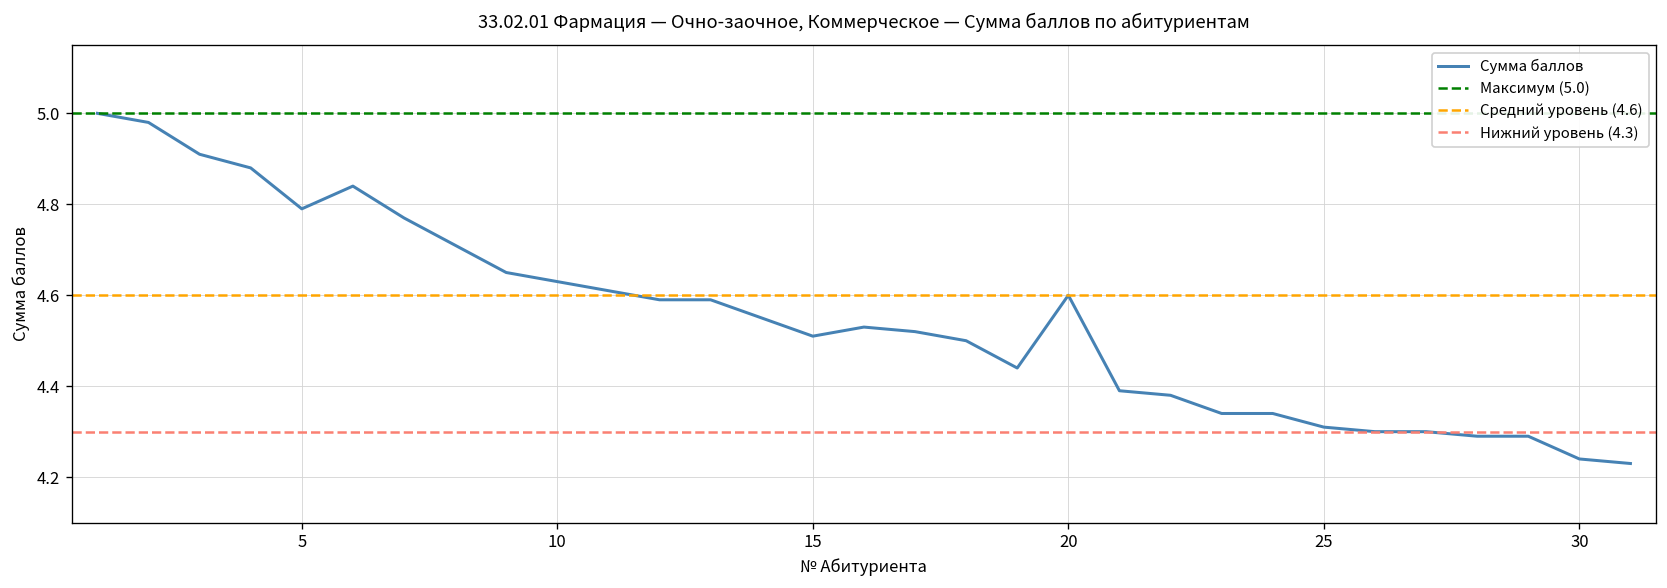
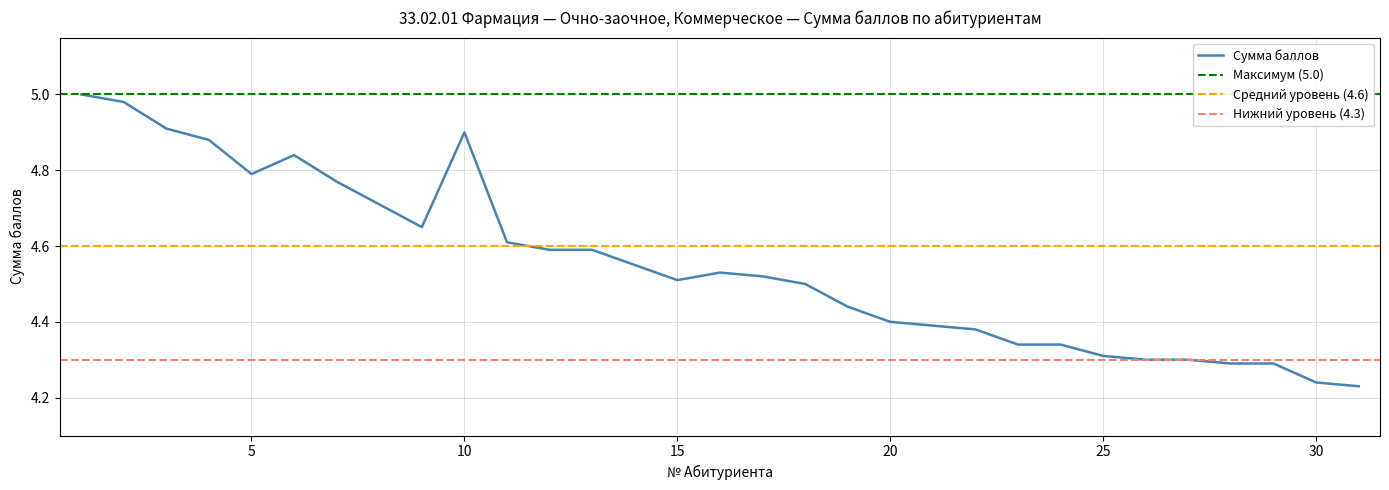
10: 4.63 -> 4.90
20: 4.6 -> 4.4
